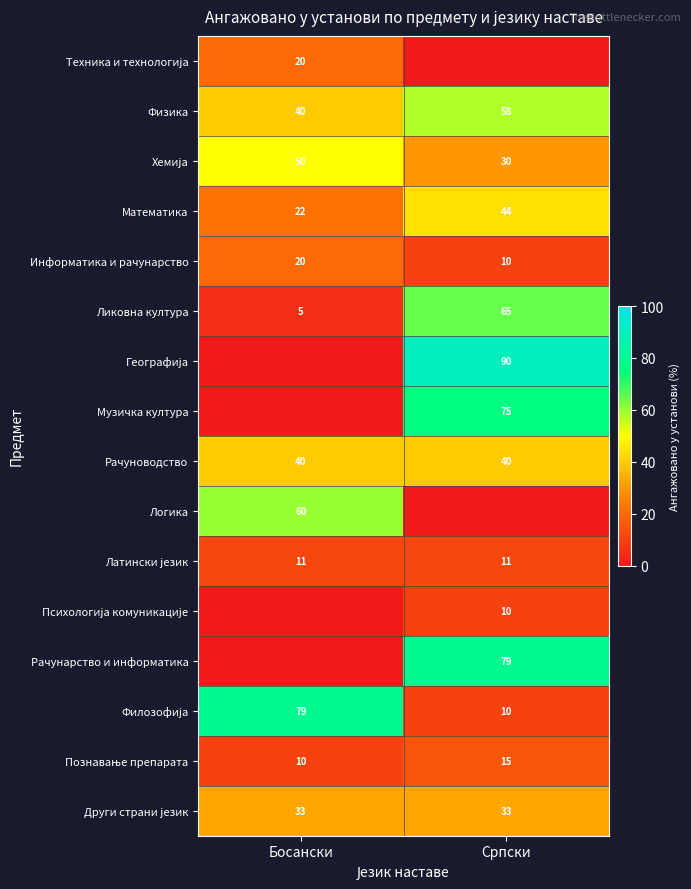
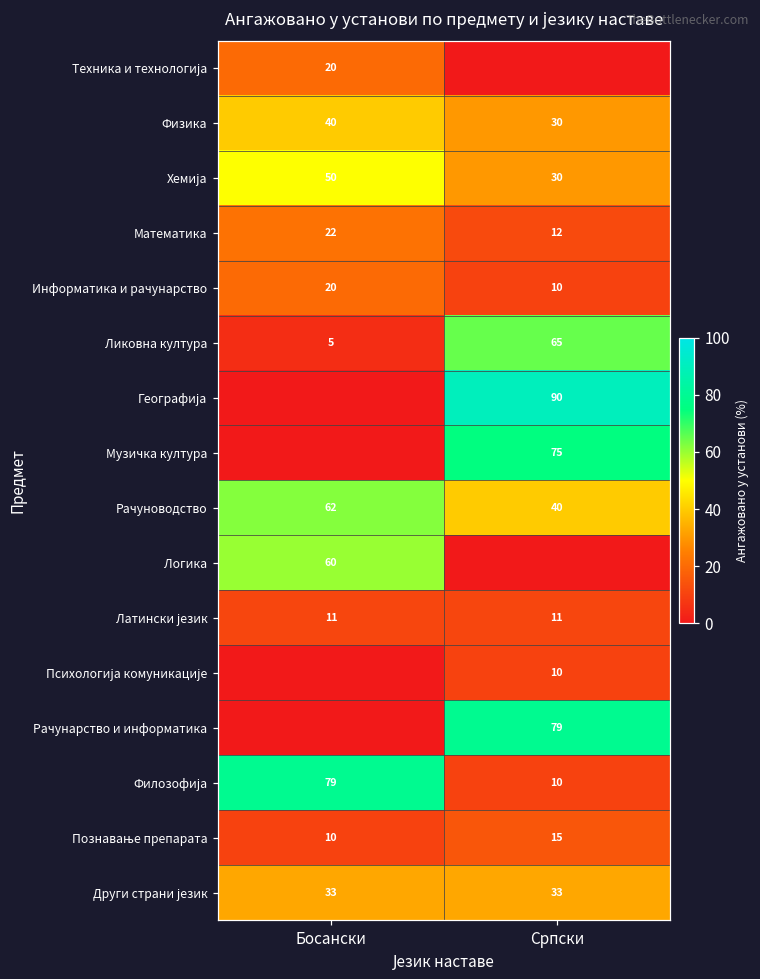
Физика, Српски: 58 -> 30
Математика, Српски: 44 -> 12
Рачуноводство, Босански: 40 -> 62
